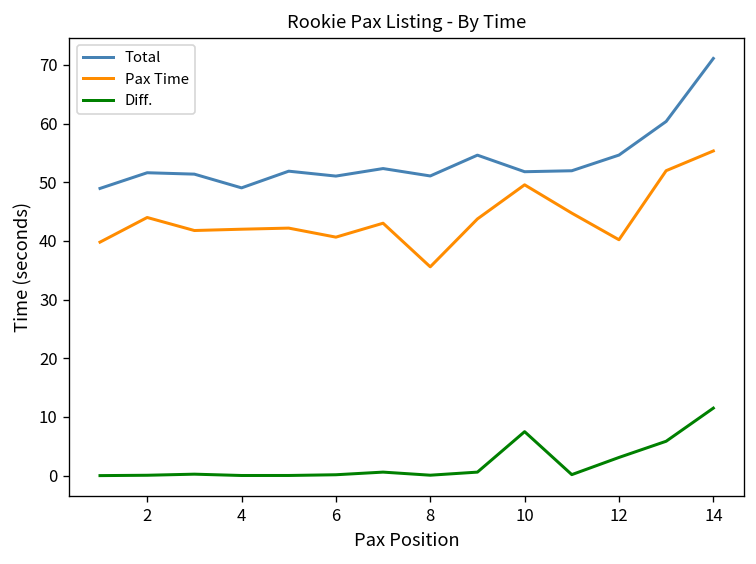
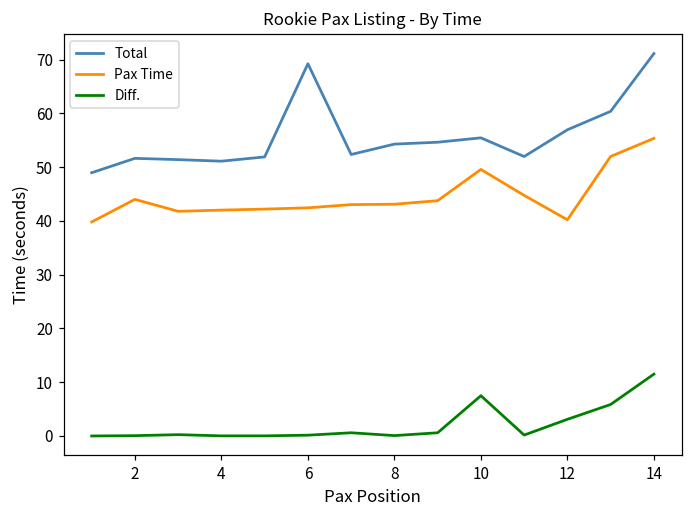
Total, 4: 49 -> 51
Total, 6: 51 -> 69
Pax Time, 6: 41 -> 42
Total, 8: 51 -> 54
Pax Time, 8: 36 -> 43
Total, 10: 52 -> 55
Total, 12: 55 -> 57
